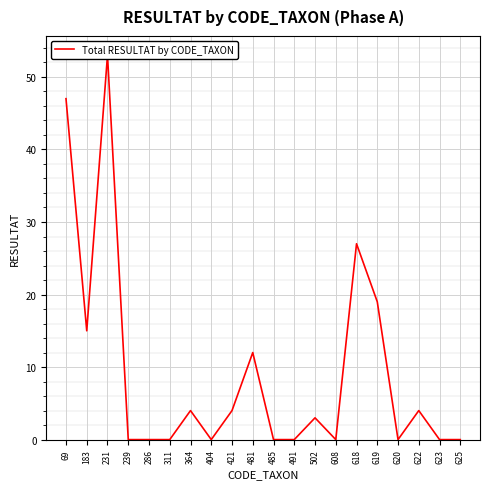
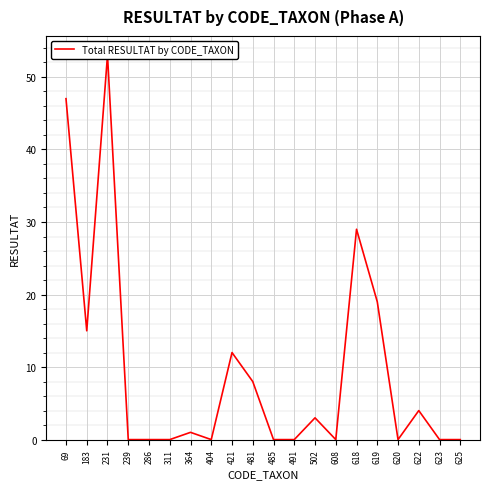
364: 4 -> 1
421: 4 -> 12
481: 12 -> 8
618: 27 -> 29
